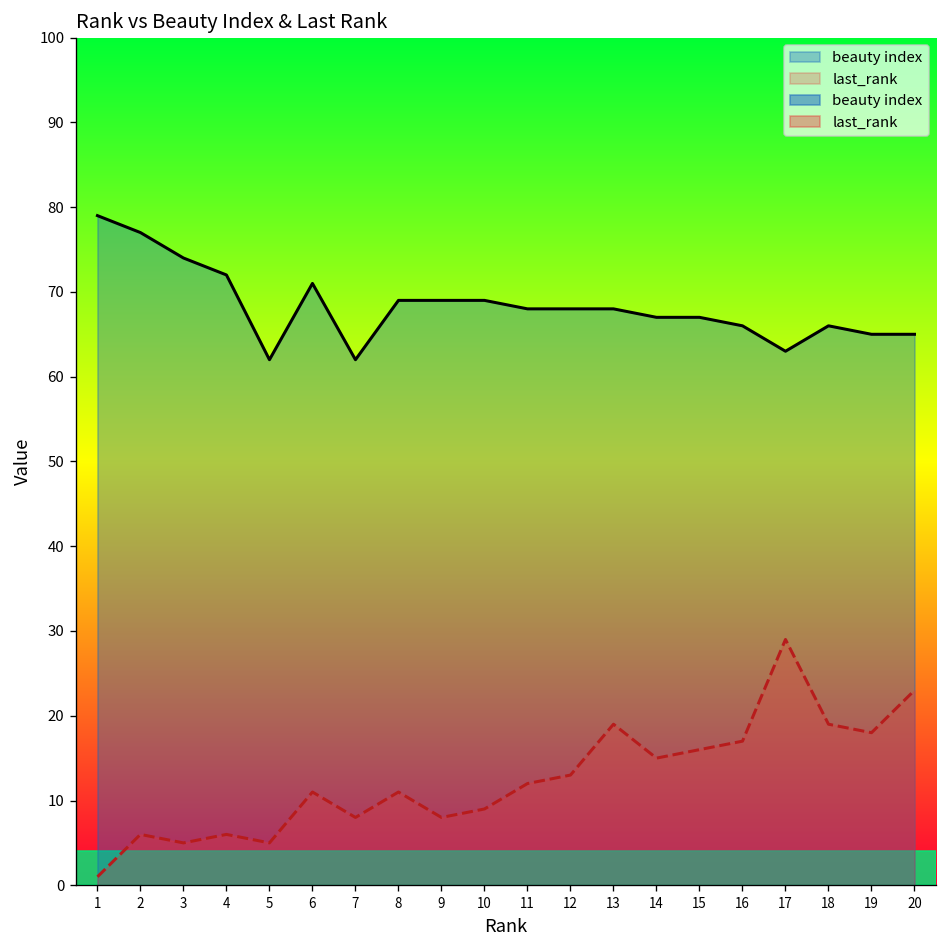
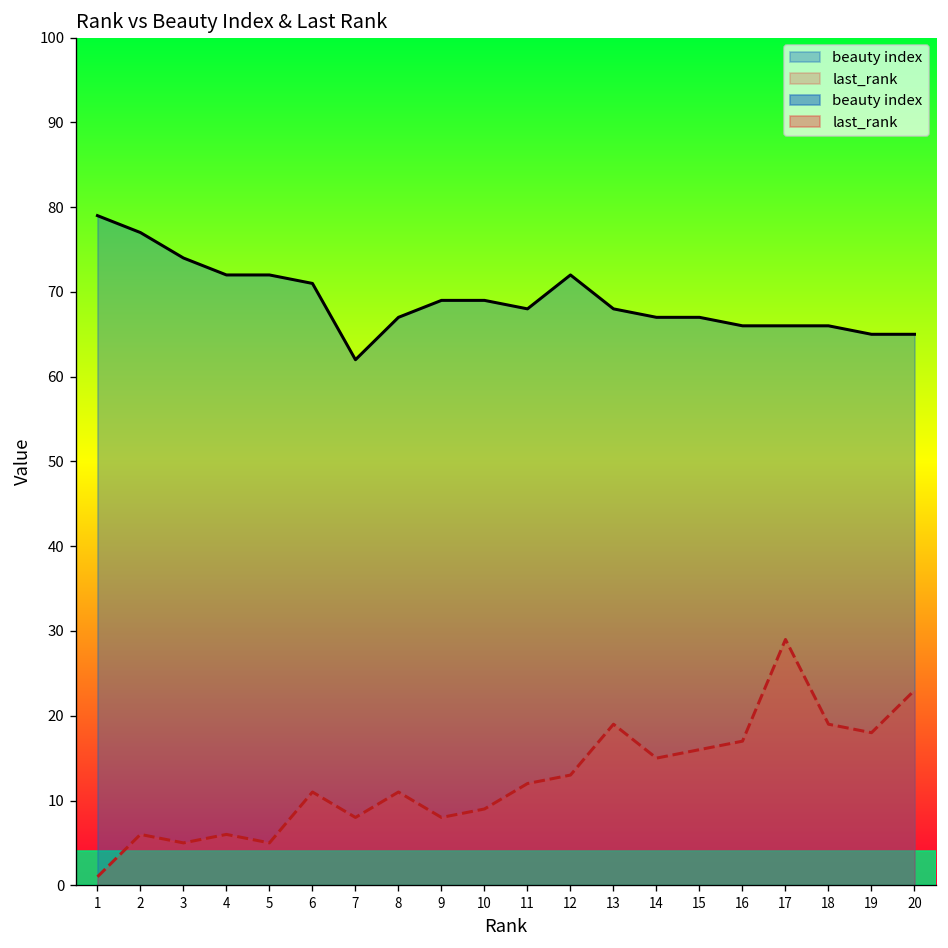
beauty index, 5: 62 -> 72
beauty index, 8: 69 -> 67
beauty index, 12: 68 -> 72
beauty index, 17: 63 -> 66
